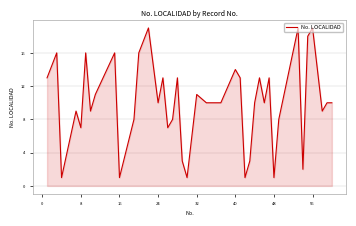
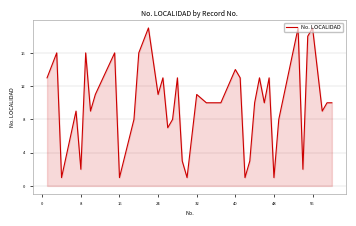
8: 7 -> 2
24: 10 -> 11
